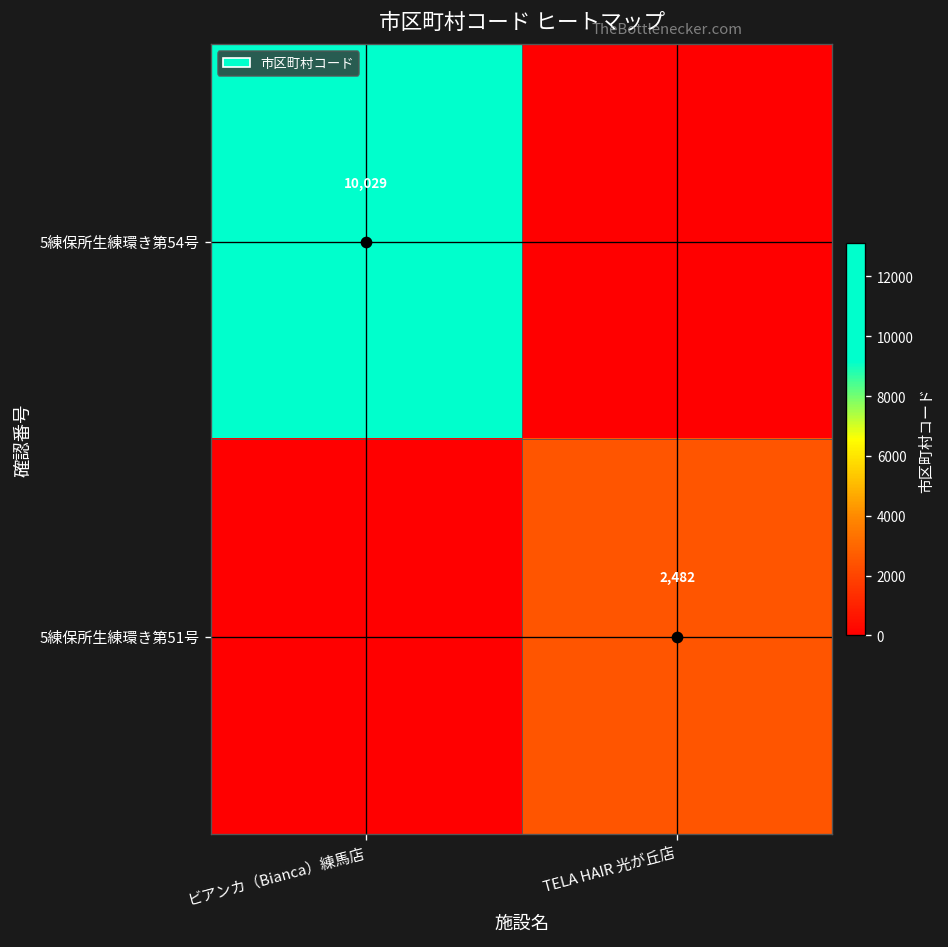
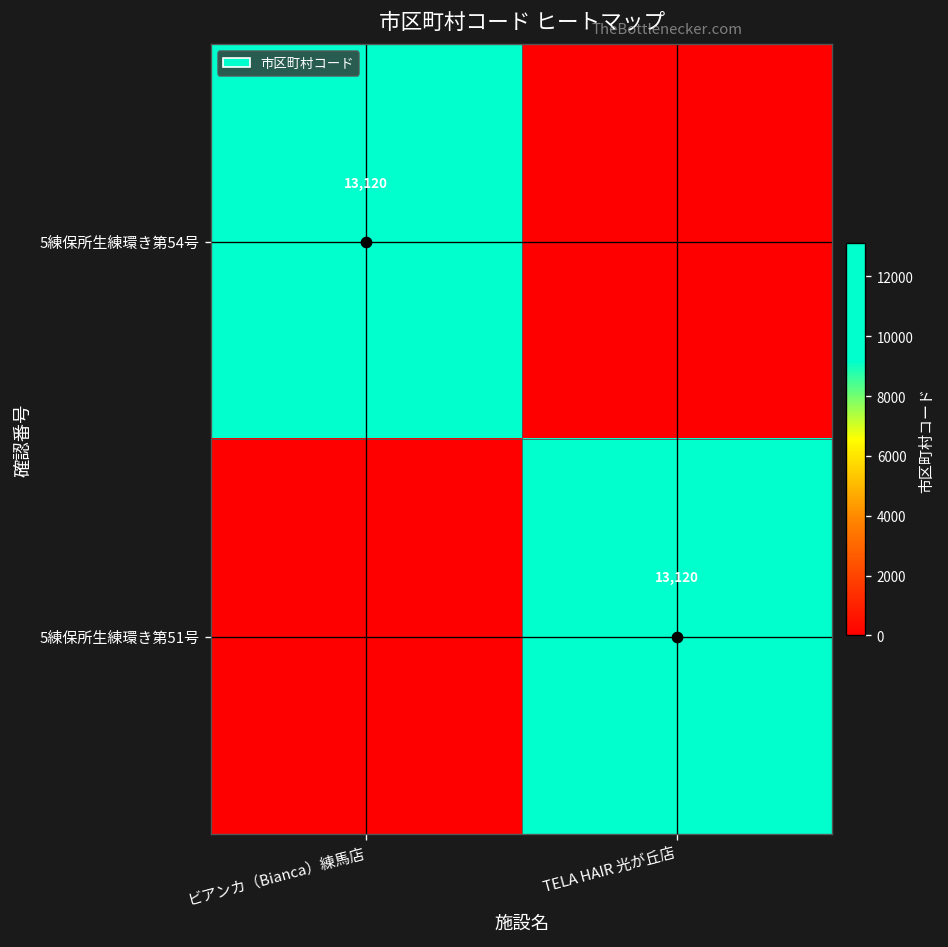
5練保所生練環き第54号, ビアンカ（Bianca）練馬店: 10,029 -> 13,120
5練保所生練環き第51号, TELA HAIR 光が丘店: 2,482 -> 13,120
